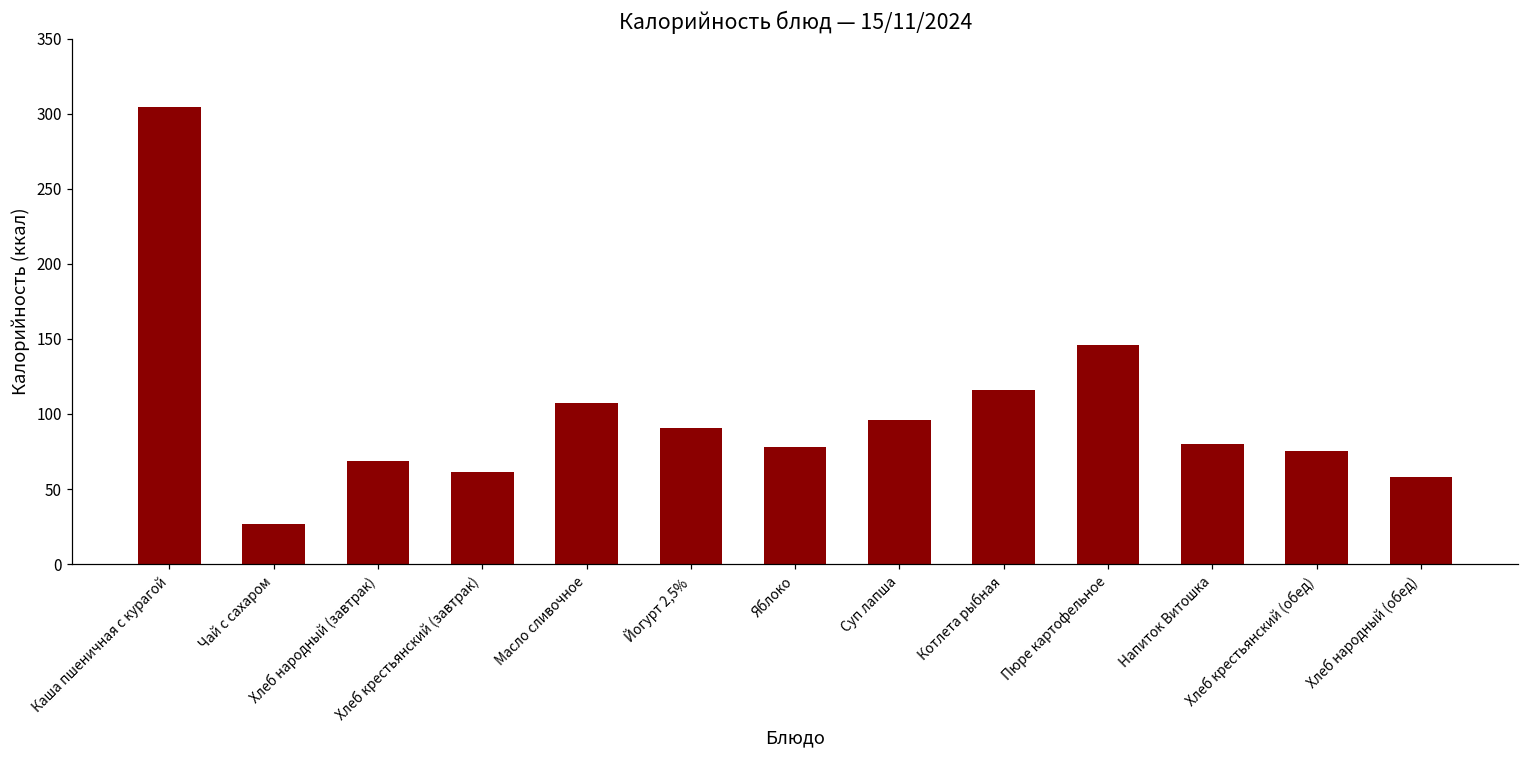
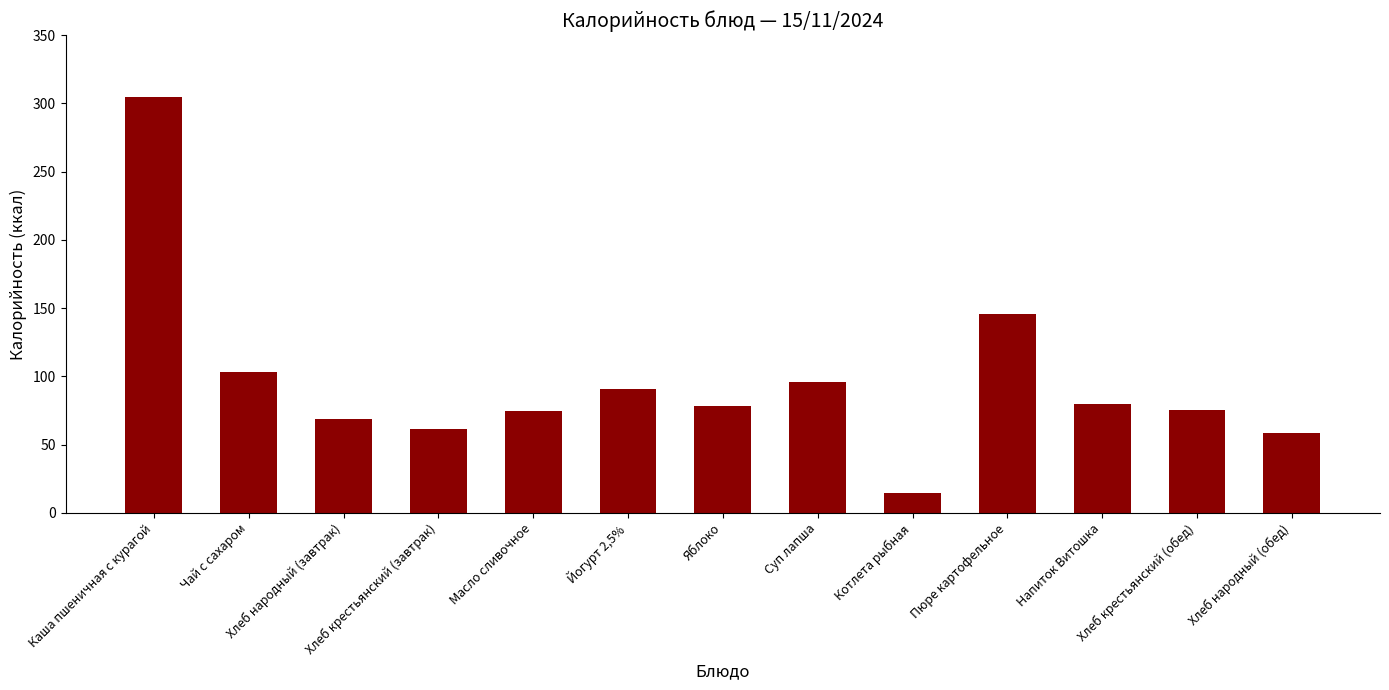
Чай с сахаром: 27 -> 103
Масло сливочное: 107 -> 75
Котлета рыбная: 116 -> 14
